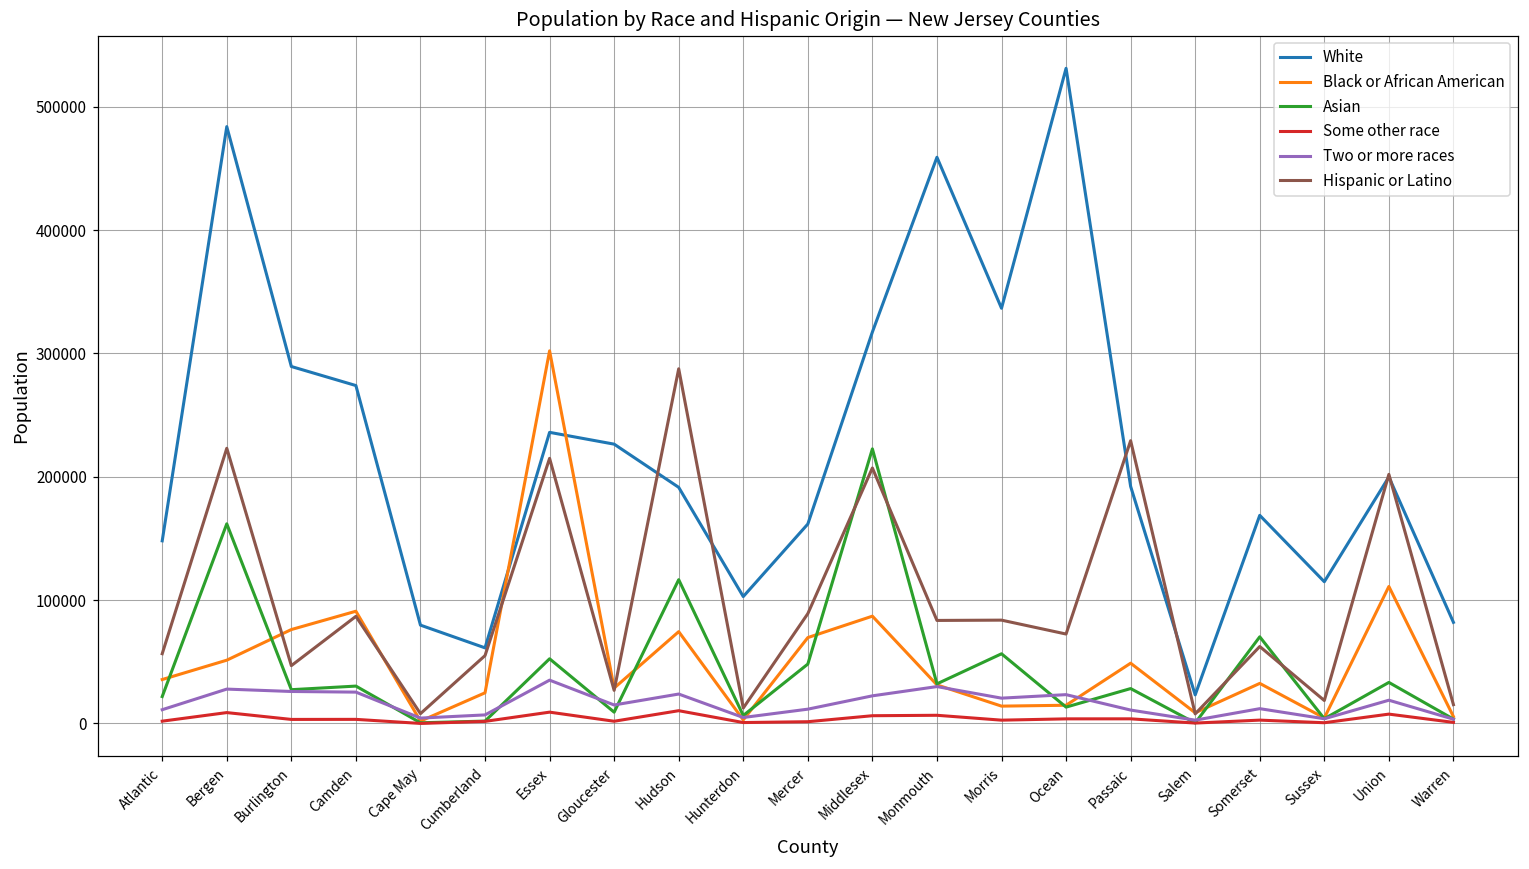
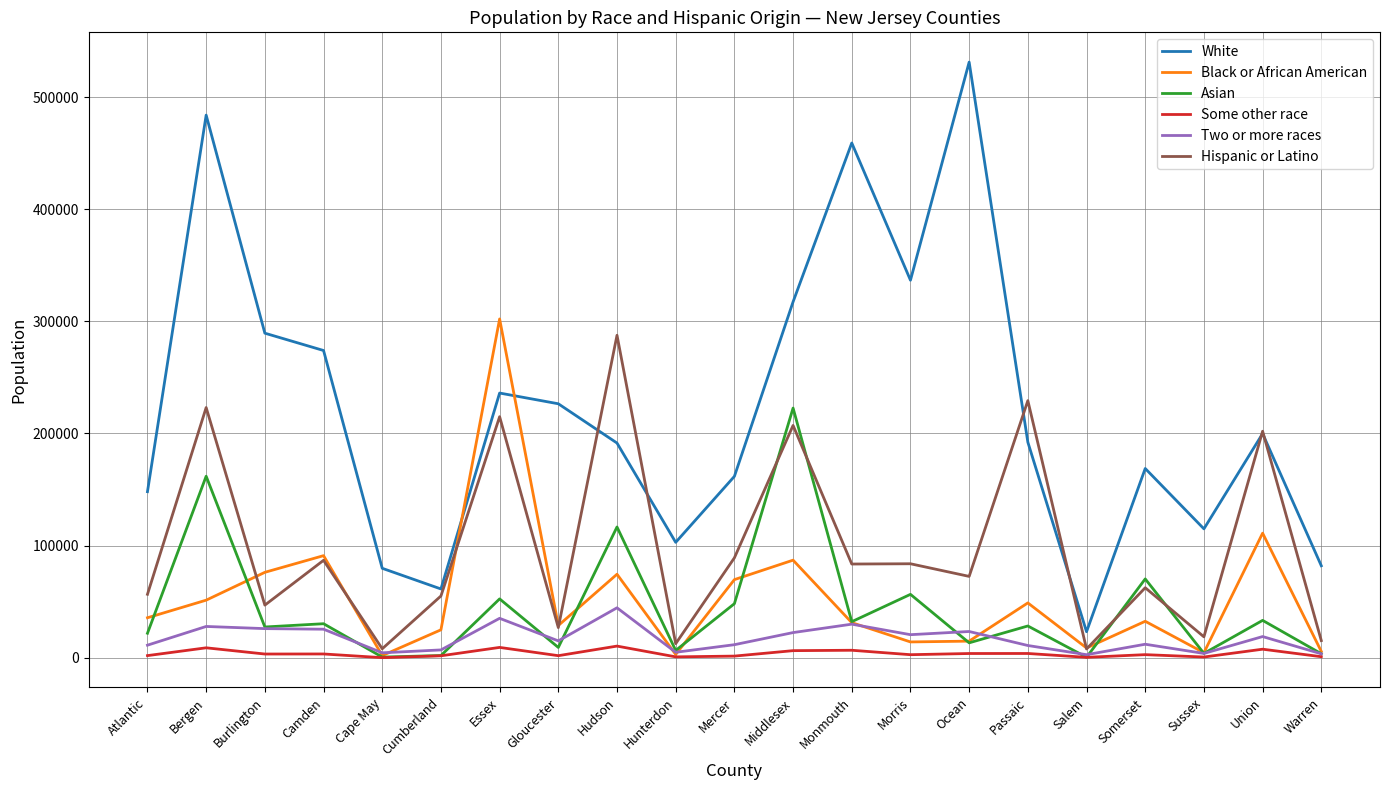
Two or more races, Hudson: 24000 -> 44000
